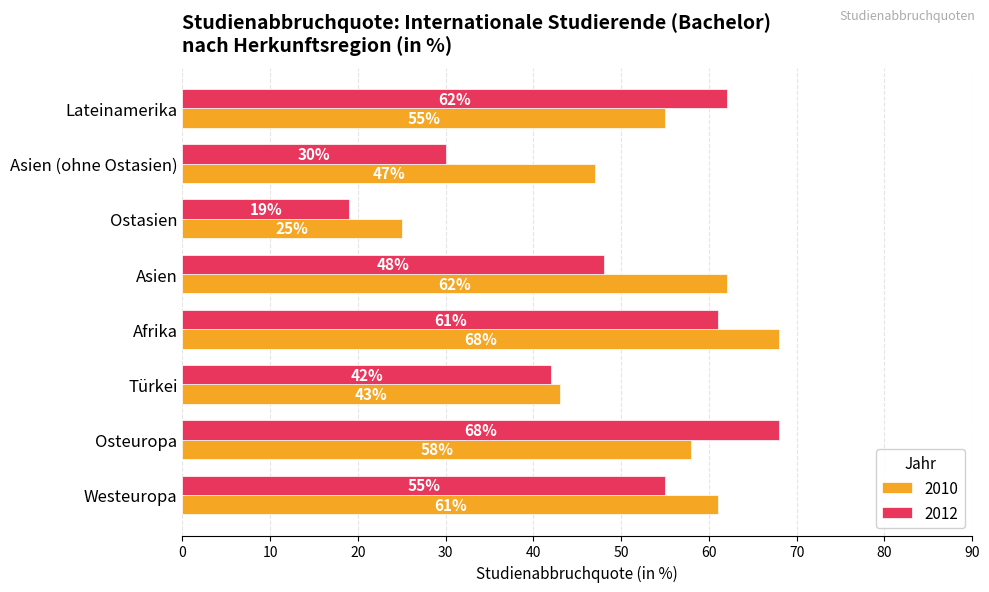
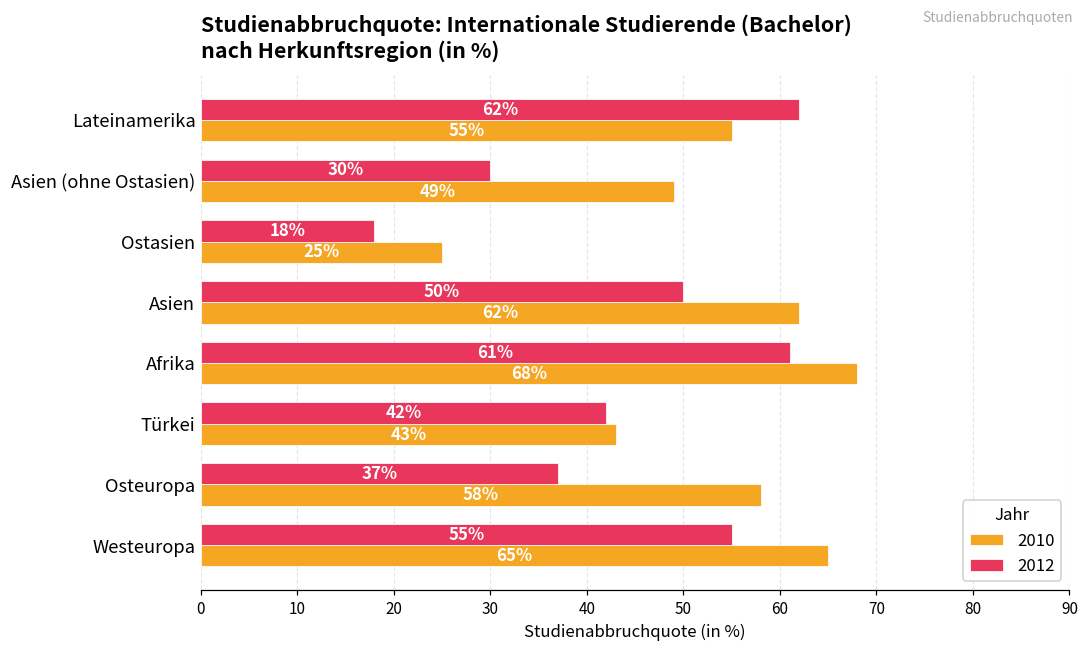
2010, Asien (ohne Ostasien): 47% -> 49%
2012, Ostasien: 19% -> 18%
2012, Asien: 48% -> 50%
2012, Osteuropa: 68% -> 37%
2010, Westeuropa: 61% -> 65%
